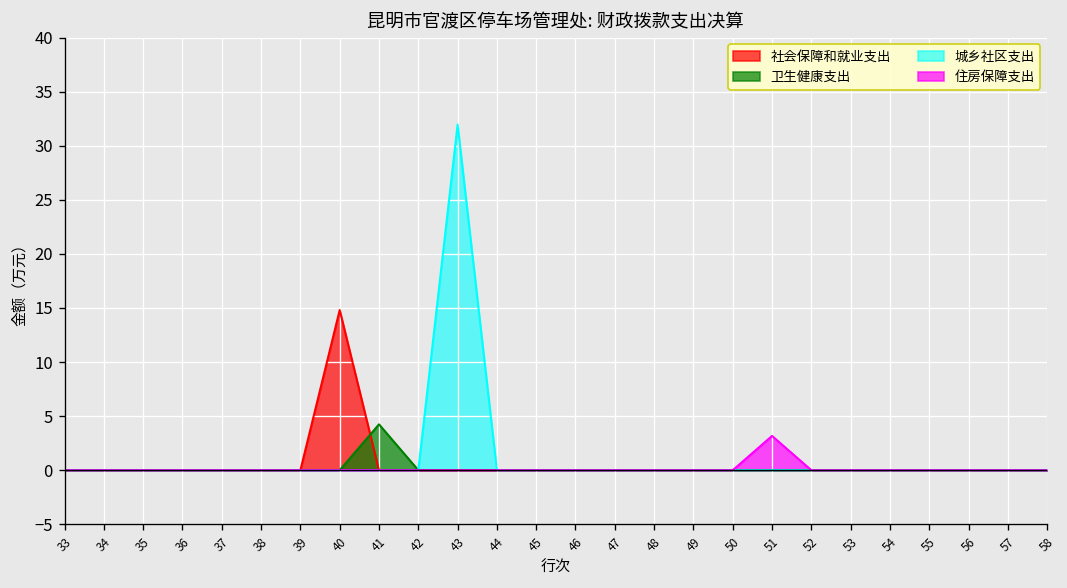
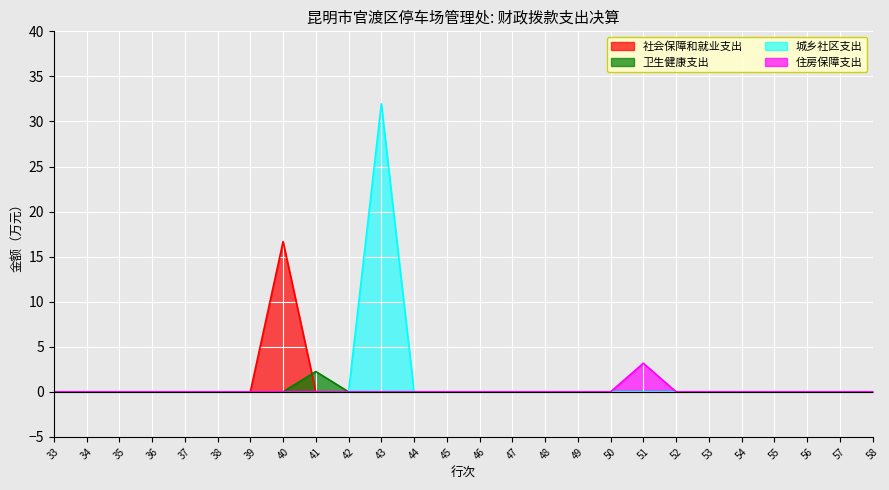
社会保障和就业支出, 40: 15 -> 17
卫生健康支出, 41: 4 -> 2
